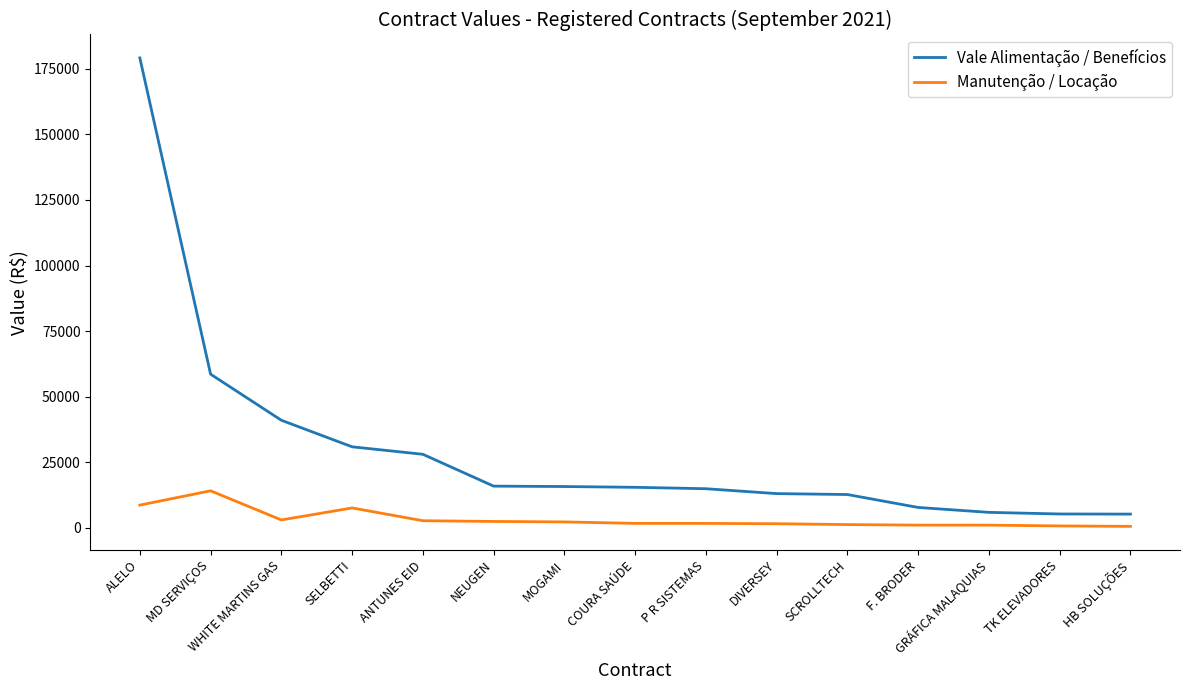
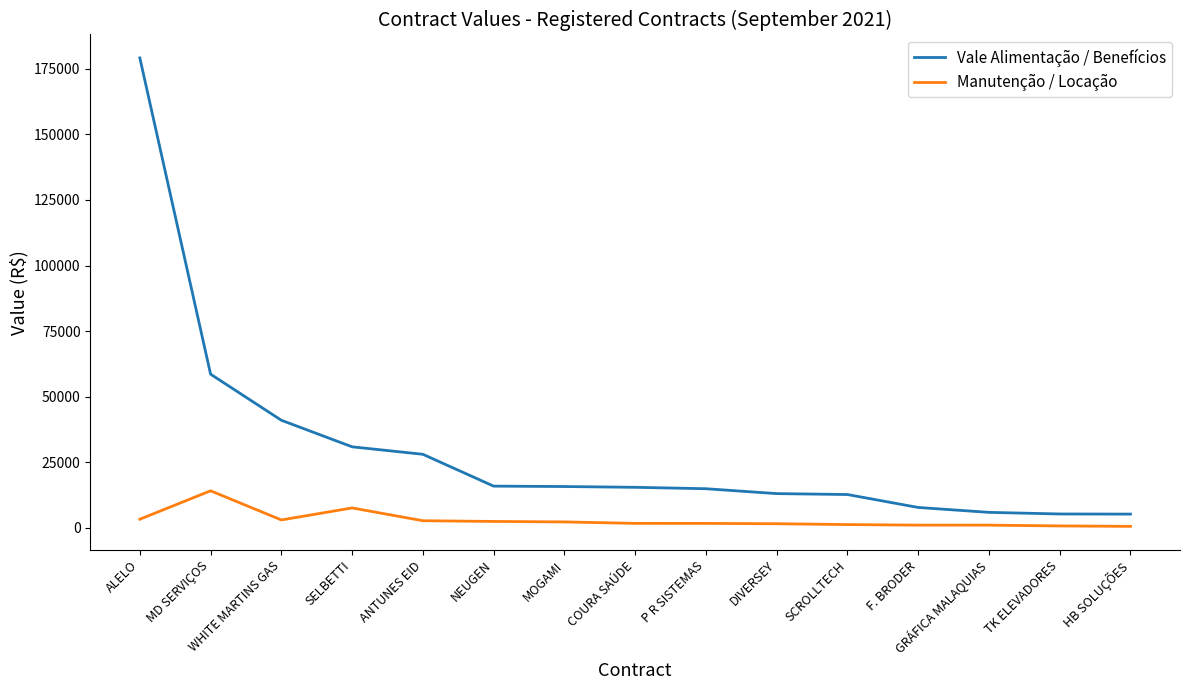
Manutenção / Locação, ALELO: 9000 -> 3000
